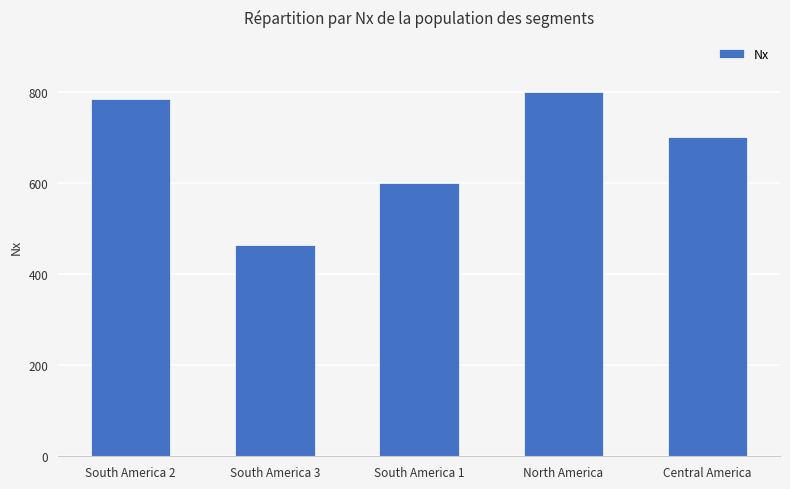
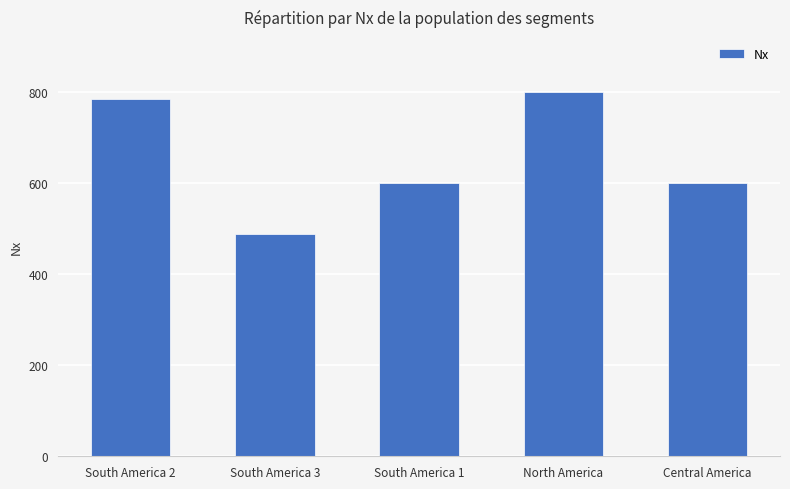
South America 3: 470 -> 490
Central America: 700 -> 600
